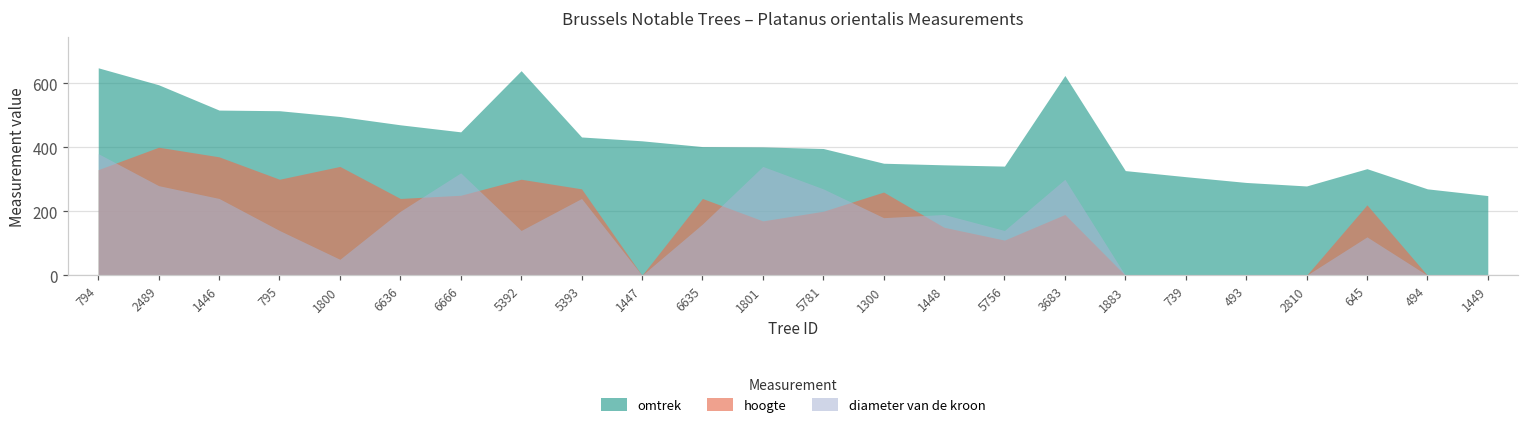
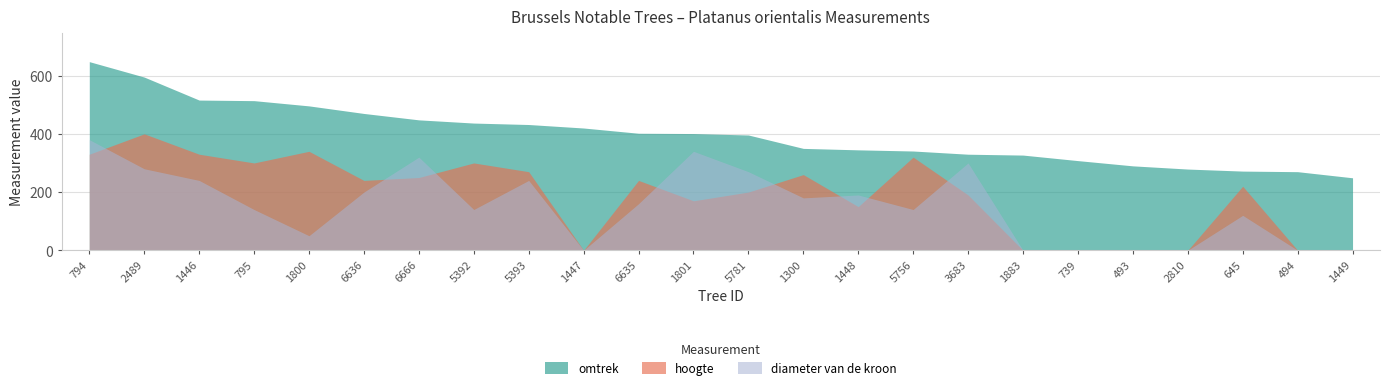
hoogte, 1446: 370 -> 330
omtrek, 5392: 640 -> 440
hoogte, 5756: 110 -> 320
omtrek, 3683: 620 -> 330
omtrek, 645: 330 -> 270
